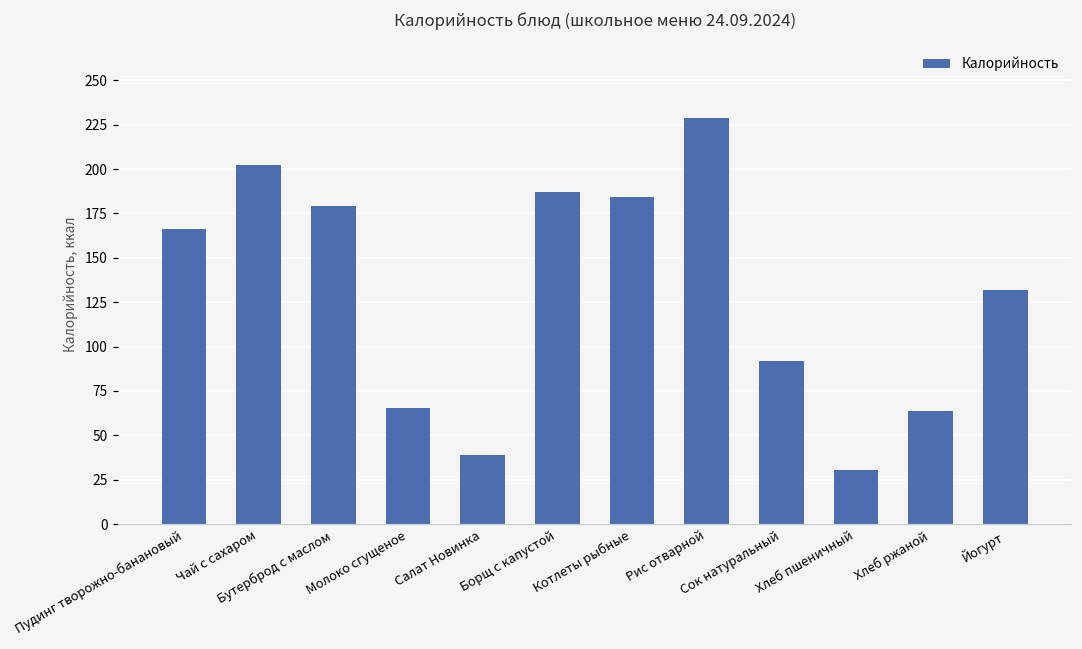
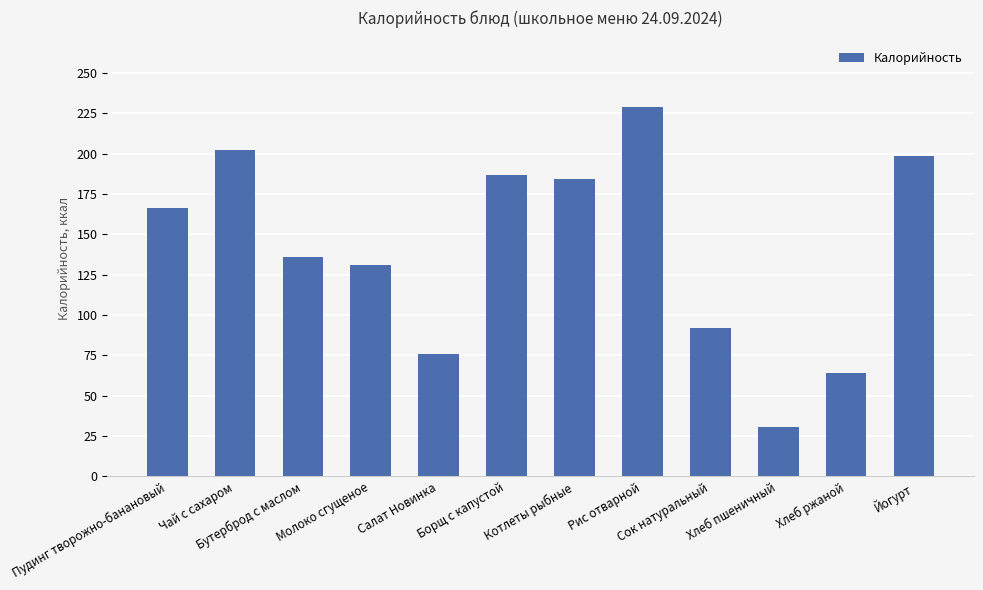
Бутерброд с маслом: 179 -> 136
Молоко сгущеное: 65 -> 131
Салат Новинка: 39 -> 76
Йогурт: 132 -> 199
